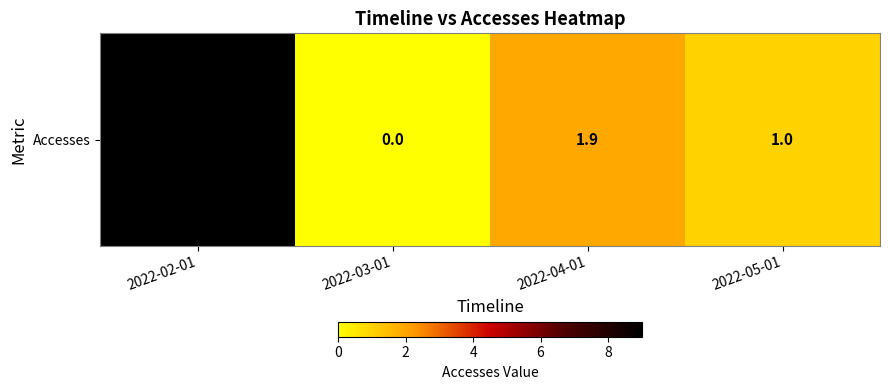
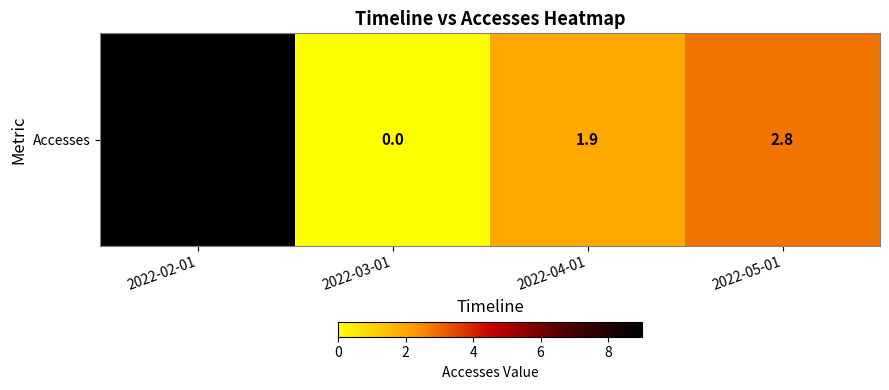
Accesses, 2022-05-01: 1.0 -> 2.8
